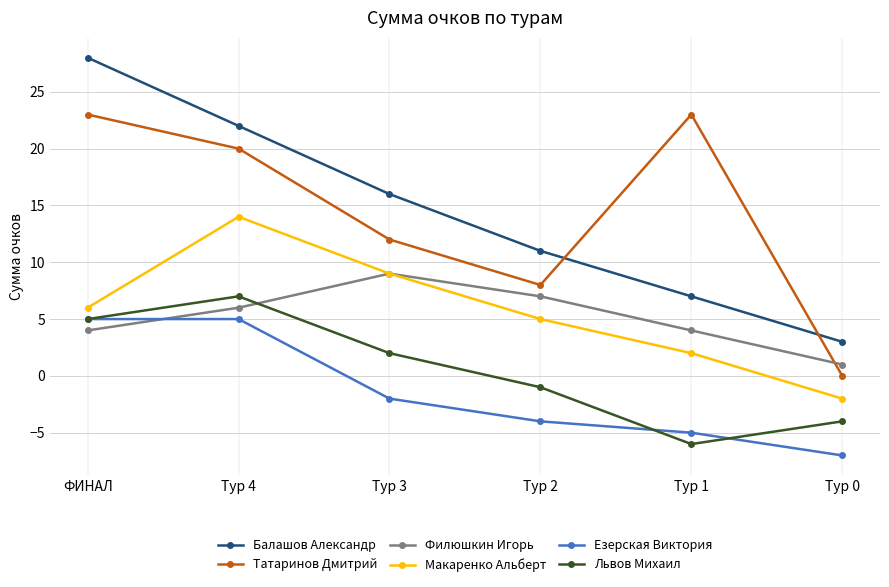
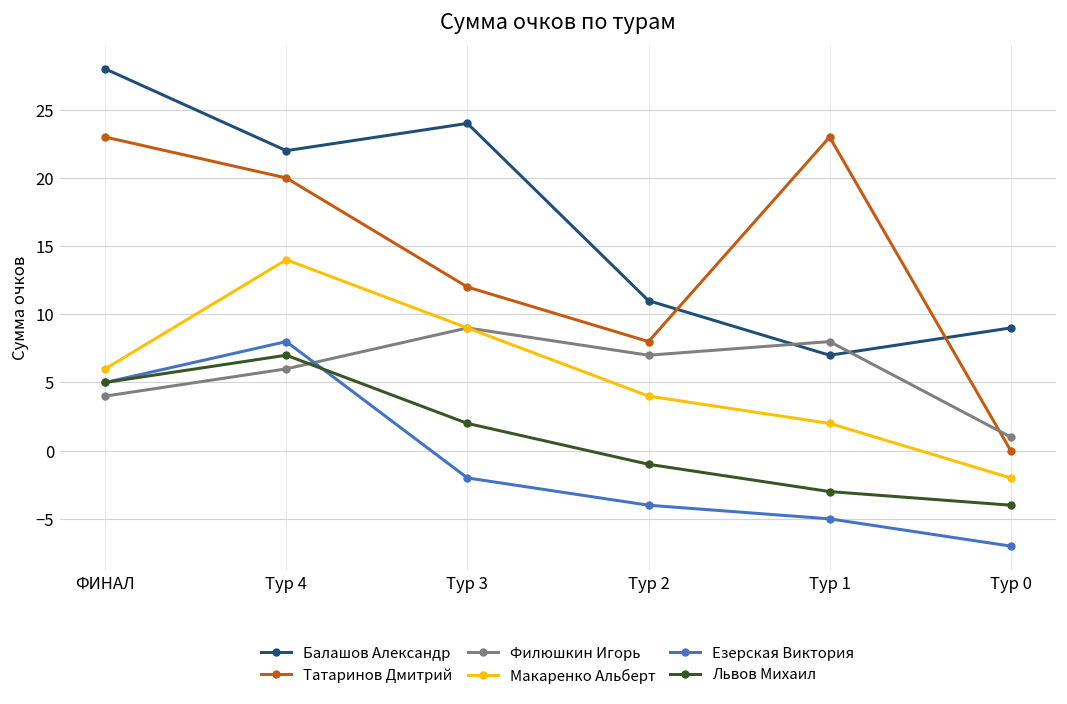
Езерская Виктория, Тур 4: 5 -> 8
Балашов Александр, Тур 3: 16 -> 24
Макаренко Альберт, Тур 2: 5 -> 4
Филюшкин Игорь, Тур 1: 4 -> 8
Львов Михаил, Тур 1: -6 -> -3
Балашов Александр, Тур 0: 3 -> 9
